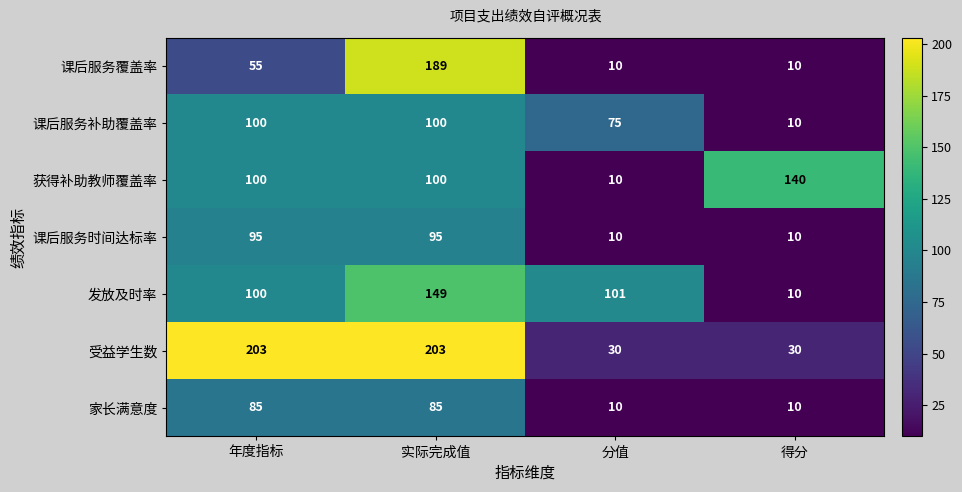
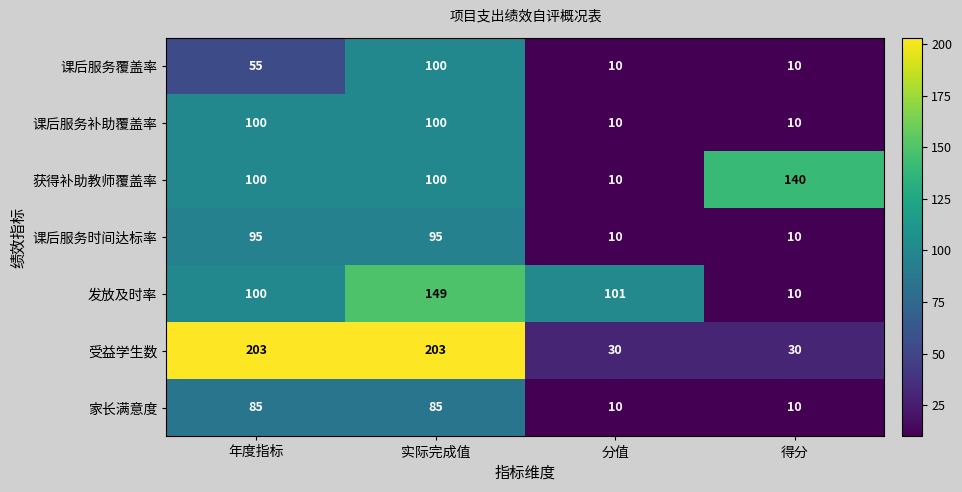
课后服务覆盖率, 实际完成值: 189 -> 100
课后服务补助覆盖率, 分值: 75 -> 10
